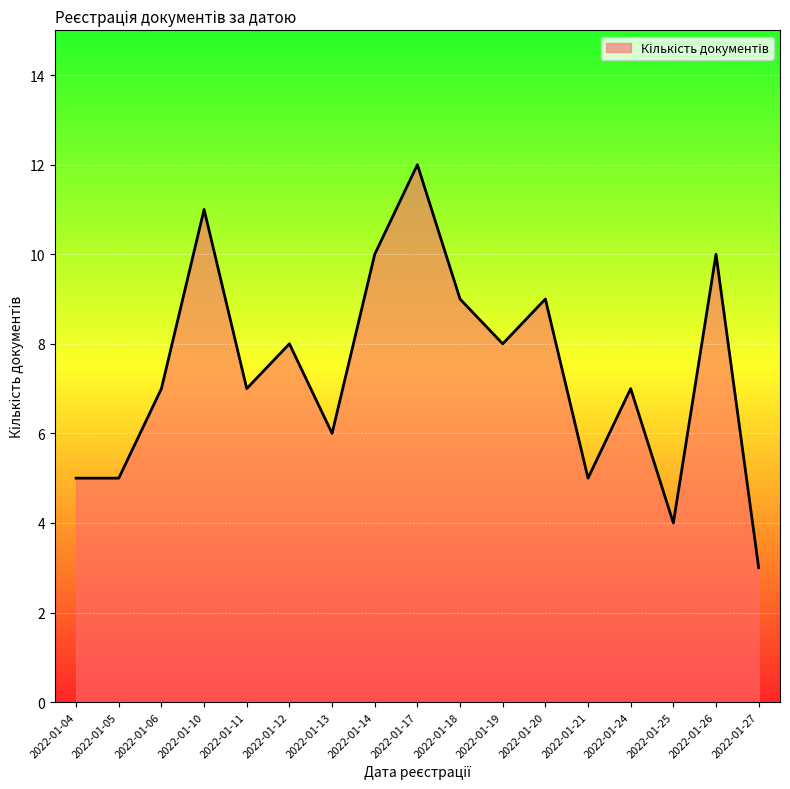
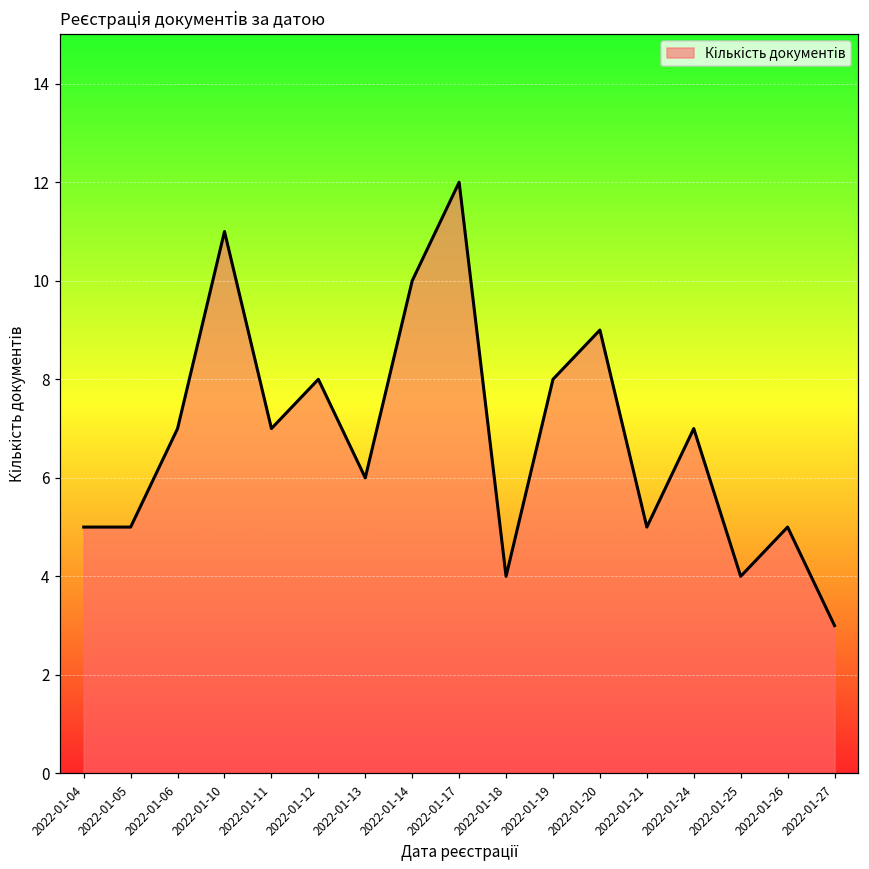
2022-01-18: 9 -> 4
2022-01-26: 10 -> 5
